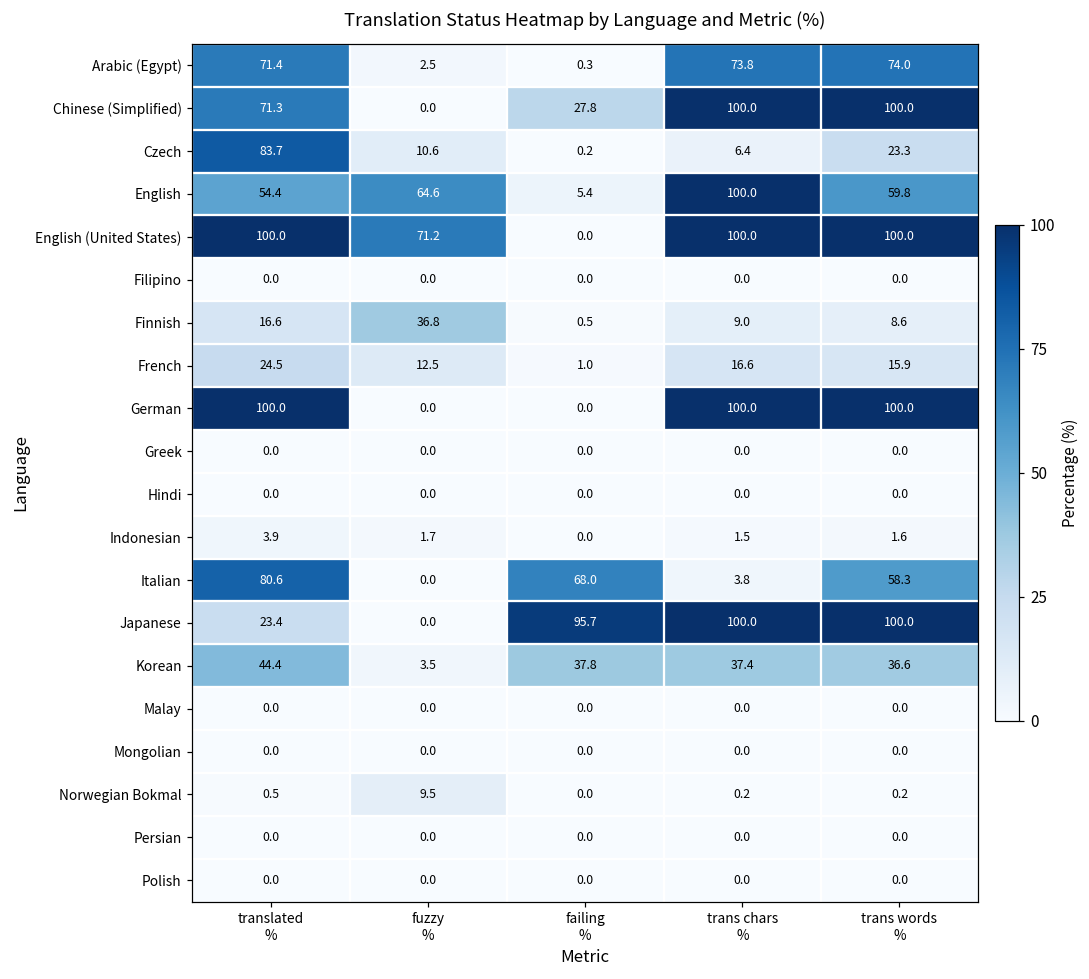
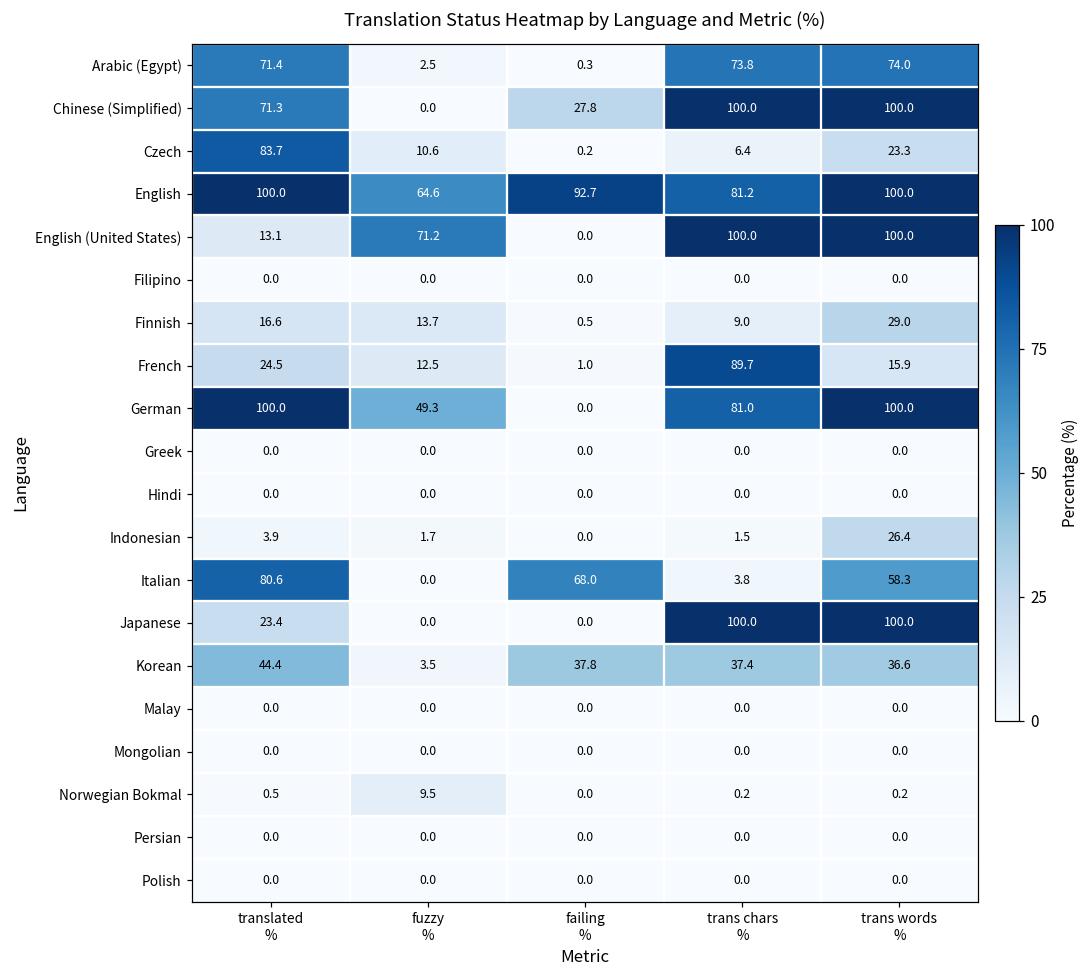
English, translated %: 54.4 -> 100.0
English, failing %: 5.4 -> 92.7
English, trans chars %: 100.0 -> 81.2
English, trans words %: 59.8 -> 100.0
English (United States), translated %: 100.0 -> 13.1
Finnish, fuzzy %: 36.8 -> 13.7
Finnish, trans words %: 8.6 -> 29.0
French, trans chars %: 16.6 -> 89.7
German, fuzzy %: 0.0 -> 49.3
German, trans chars %: 100.0 -> 81.0
Indonesian, trans words %: 1.6 -> 26.4
Japanese, failing %: 95.7 -> 0.0
